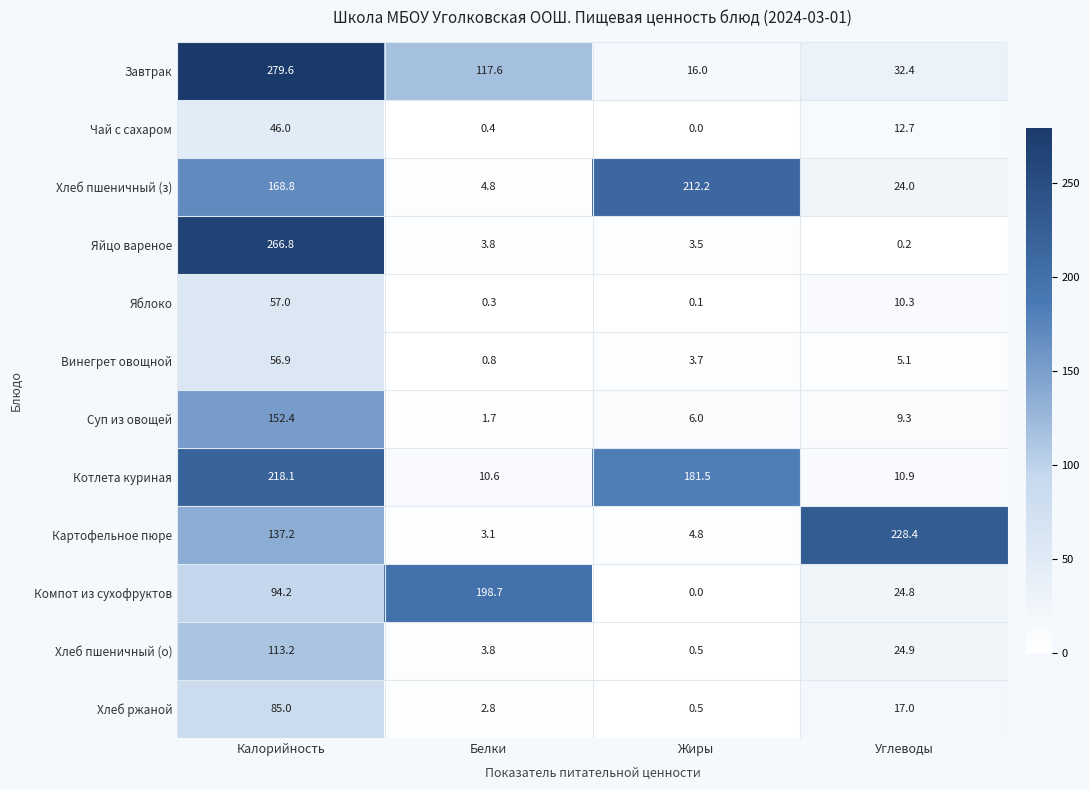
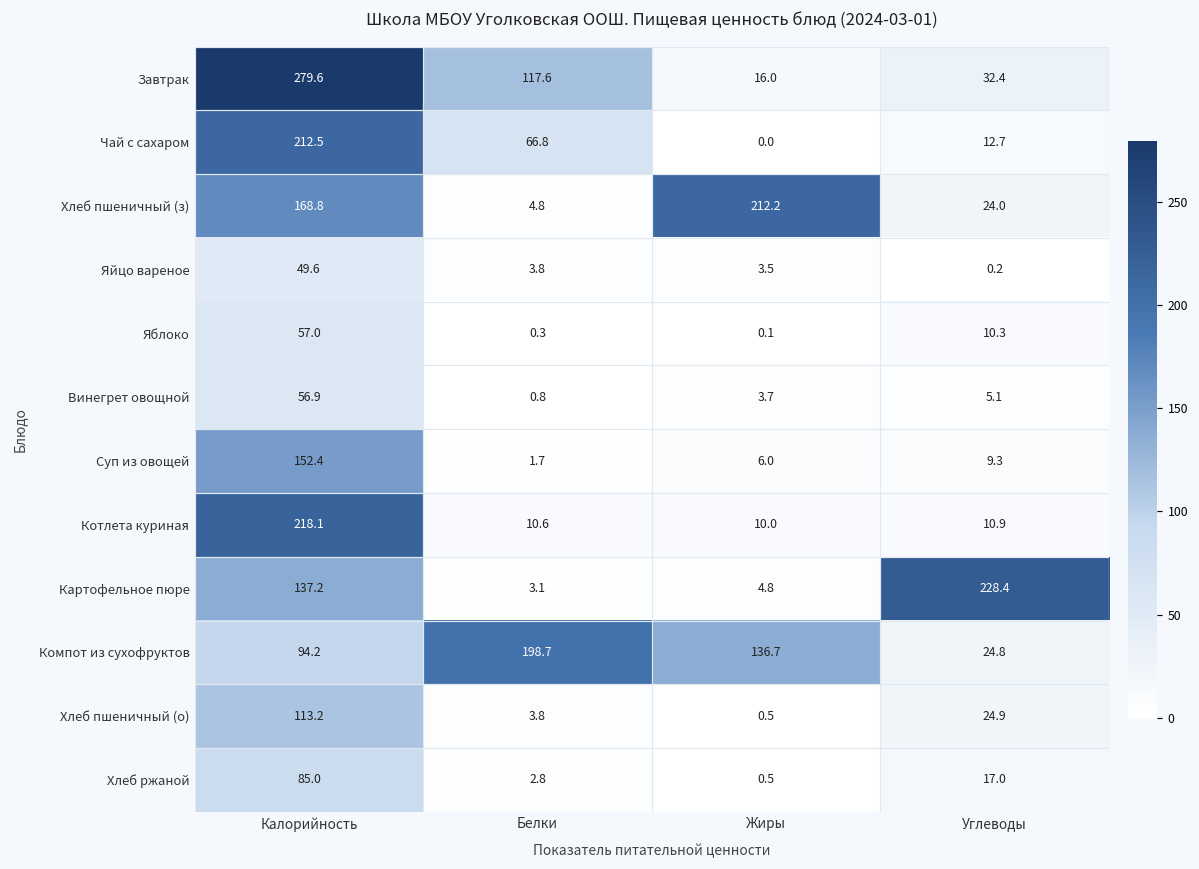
Чай с сахаром, Калорийность: 46.0 -> 212.5
Чай с сахаром, Белки: 0.4 -> 66.8
Яйцо вареное, Калорийность: 266.8 -> 49.6
Котлета куриная, Жиры: 181.5 -> 10.0
Компот из сухофруктов, Жиры: 0.0 -> 136.7
